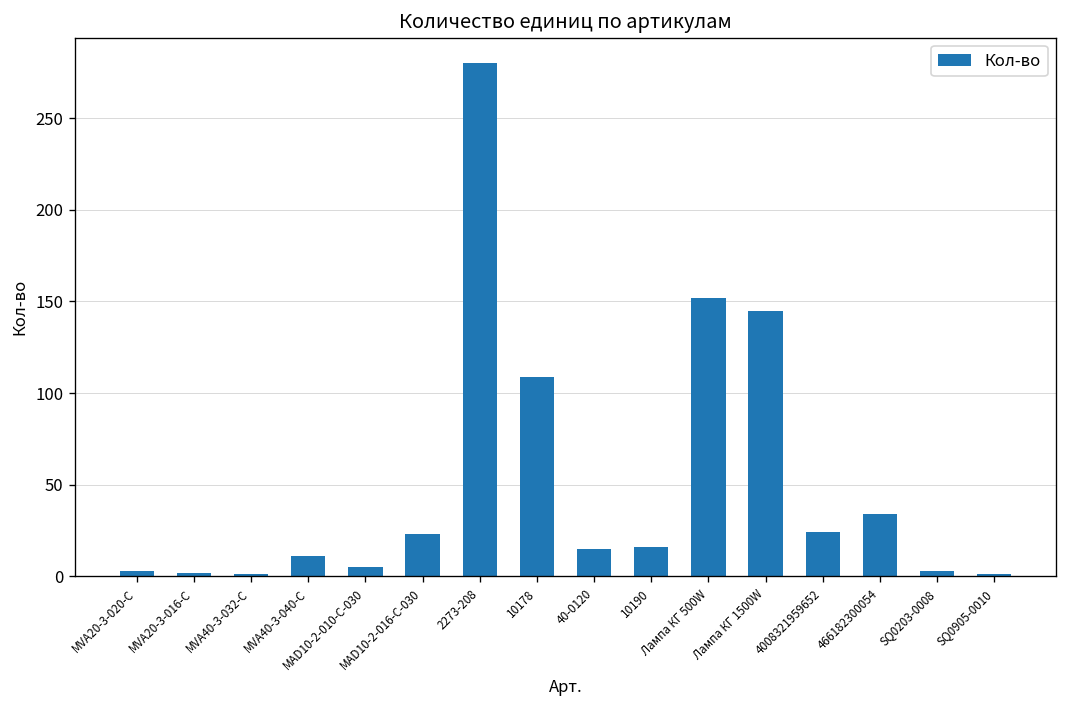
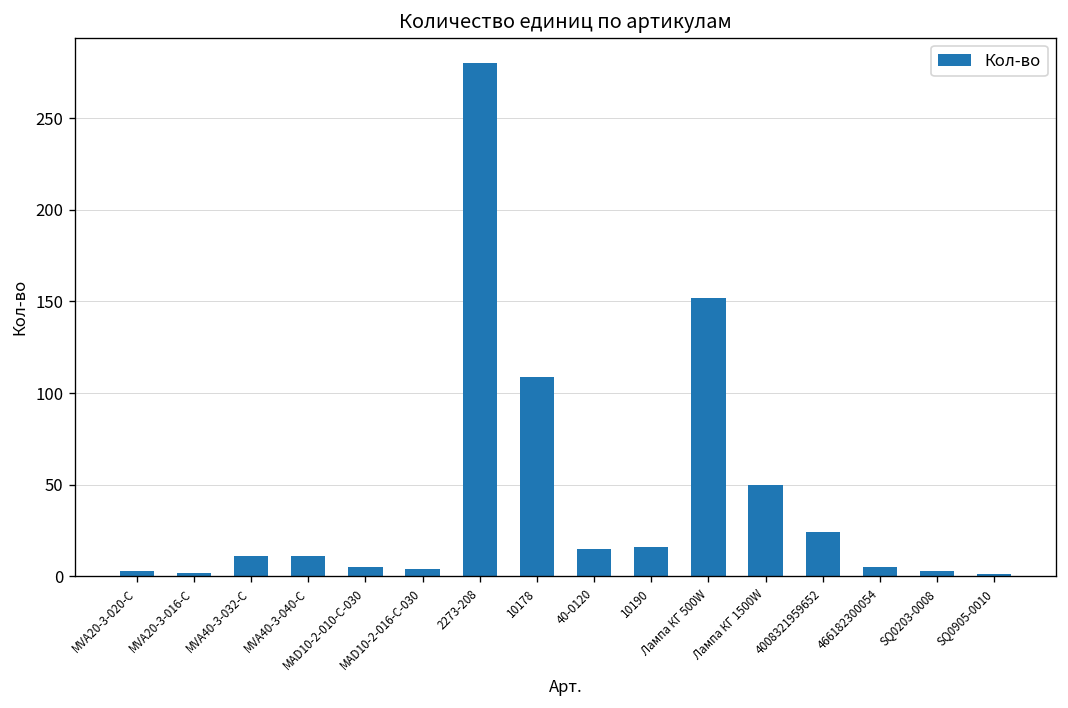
MVA40-3-032-C: 1 -> 11
MAD10-2-016-C-030: 23 -> 4
Лампа КГ 1500W: 145 -> 50
466182300054: 34 -> 5
